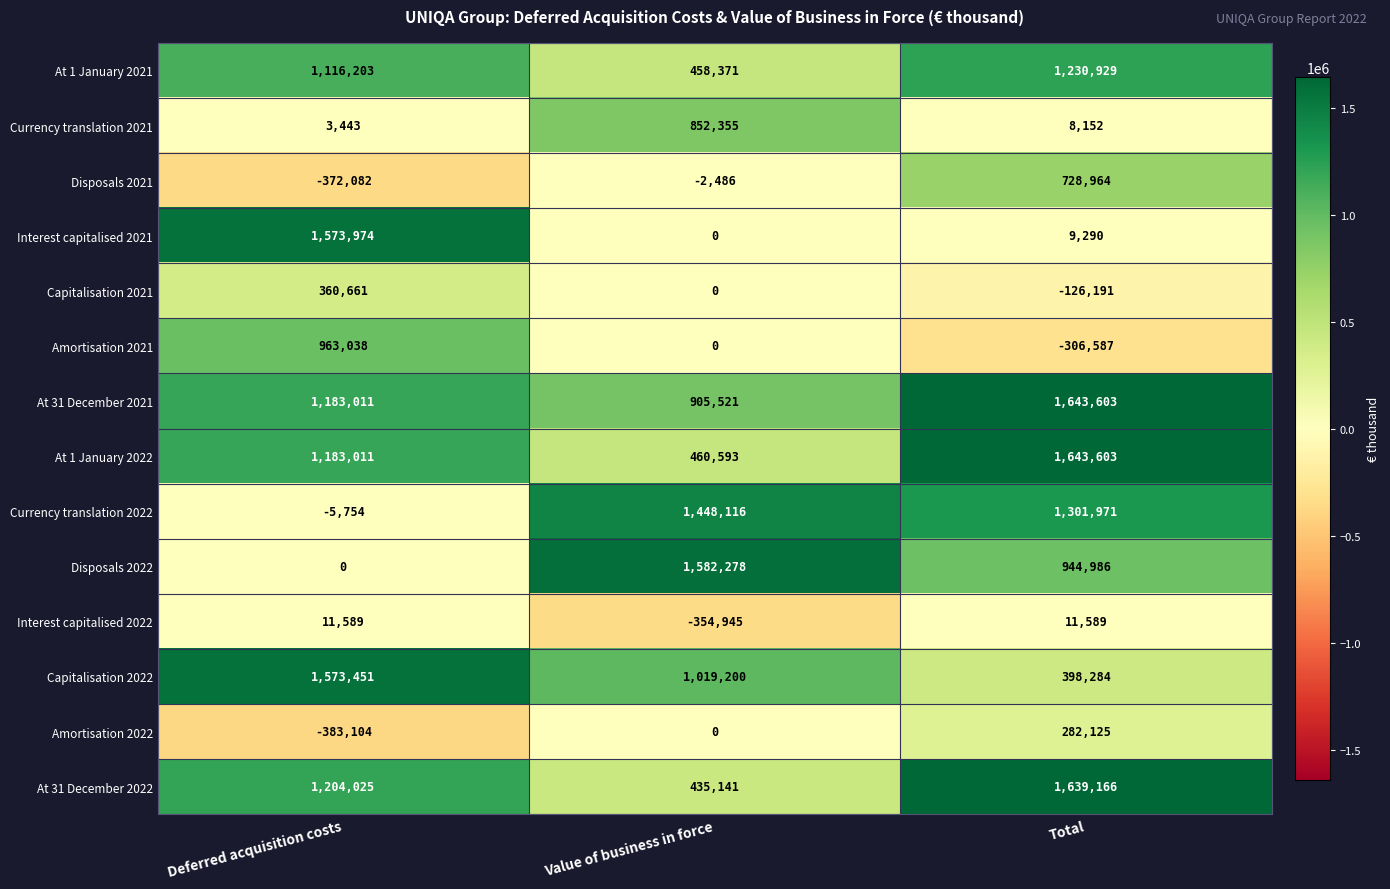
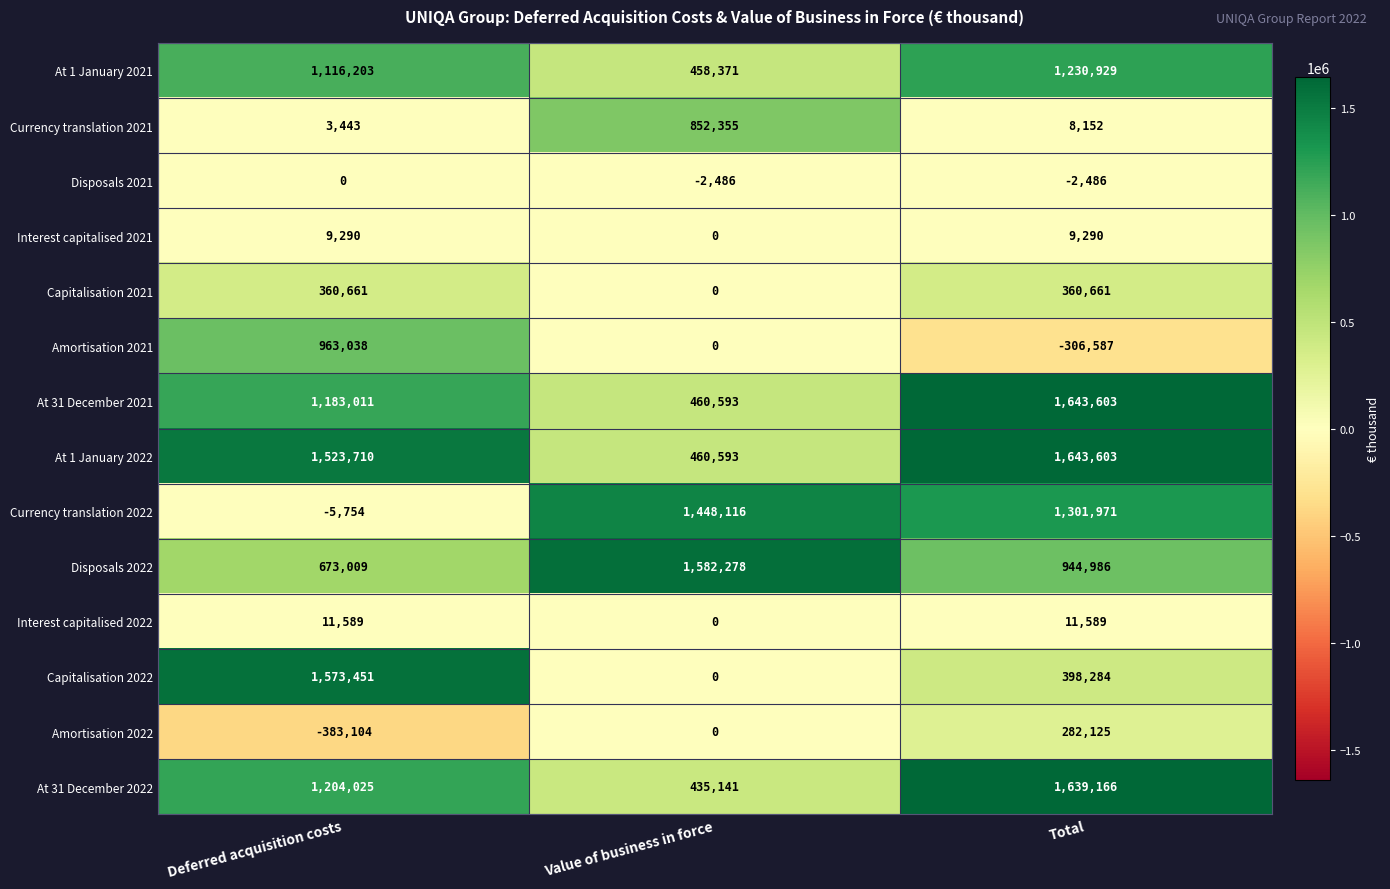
Disposals 2021, Deferred acquisition costs: -372,082 -> 0
Disposals 2021, Total: 728,964 -> -2,486
Interest capitalised 2021, Deferred acquisition costs: 1,573,974 -> 9,290
Capitalisation 2021, Total: -126,191 -> 360,661
At 31 December 2021, Value of business in force: 905,521 -> 460,593
At 1 January 2022, Deferred acquisition costs: 1,183,011 -> 1,523,710
Disposals 2022, Deferred acquisition costs: 0 -> 673,009
Interest capitalised 2022, Value of business in force: -354,945 -> 0
Capitalisation 2022, Value of business in force: 1,019,200 -> 0
